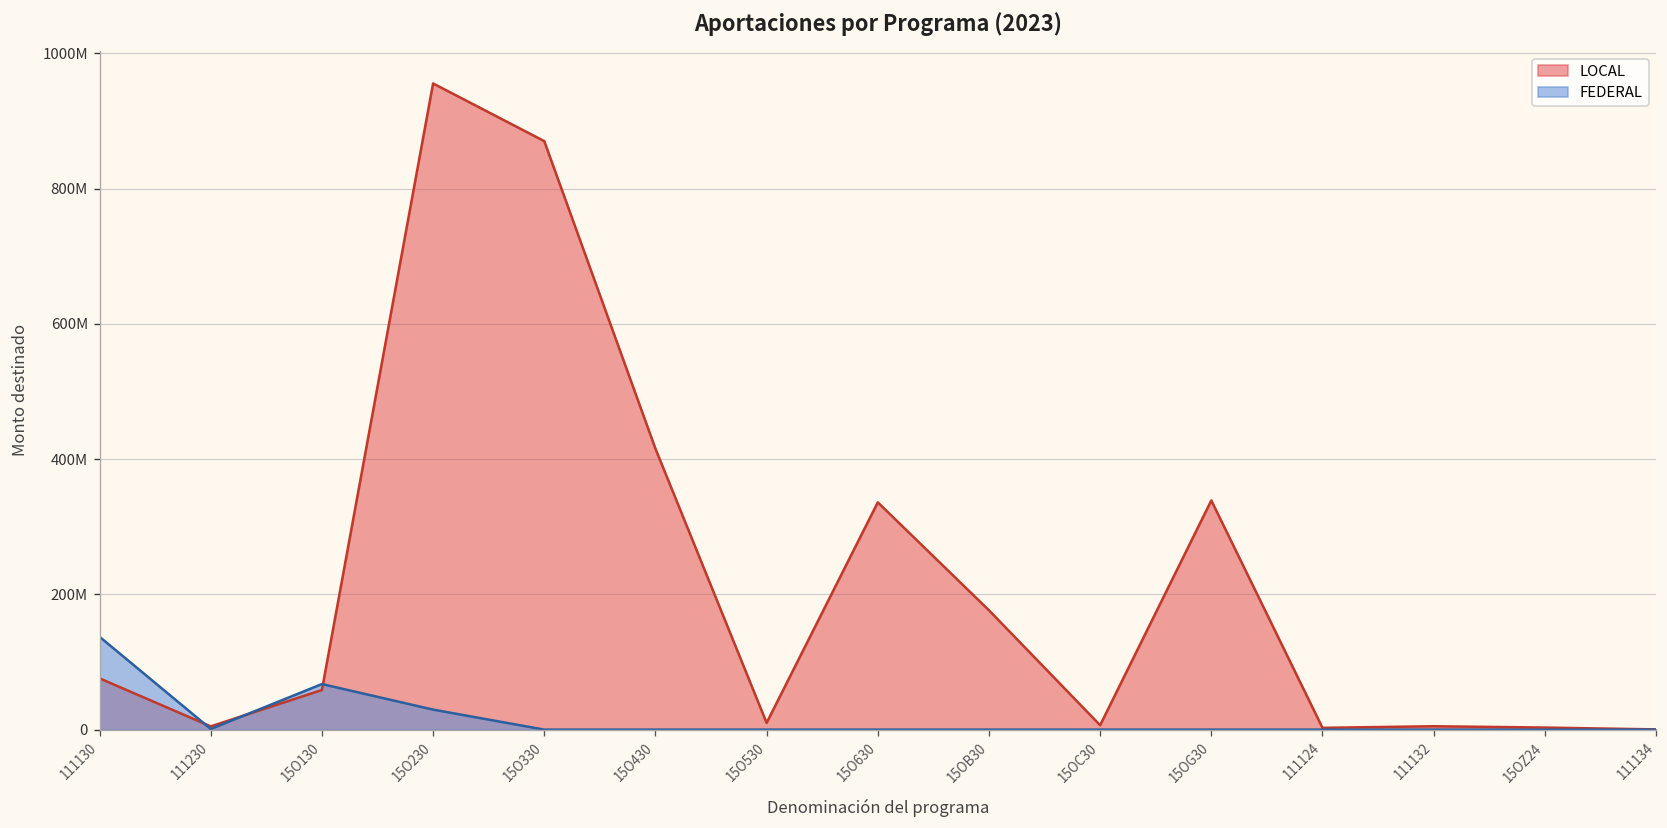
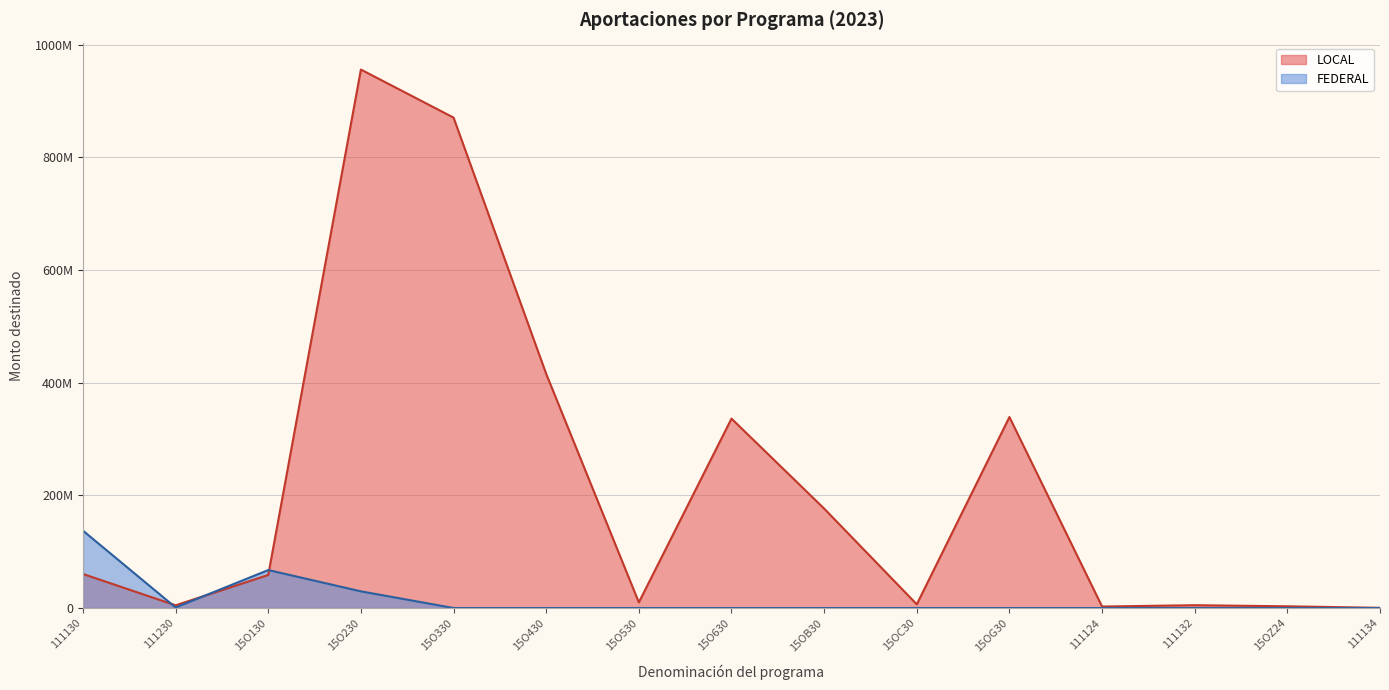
LOCAL, 111130: 80000000 -> 60000000
